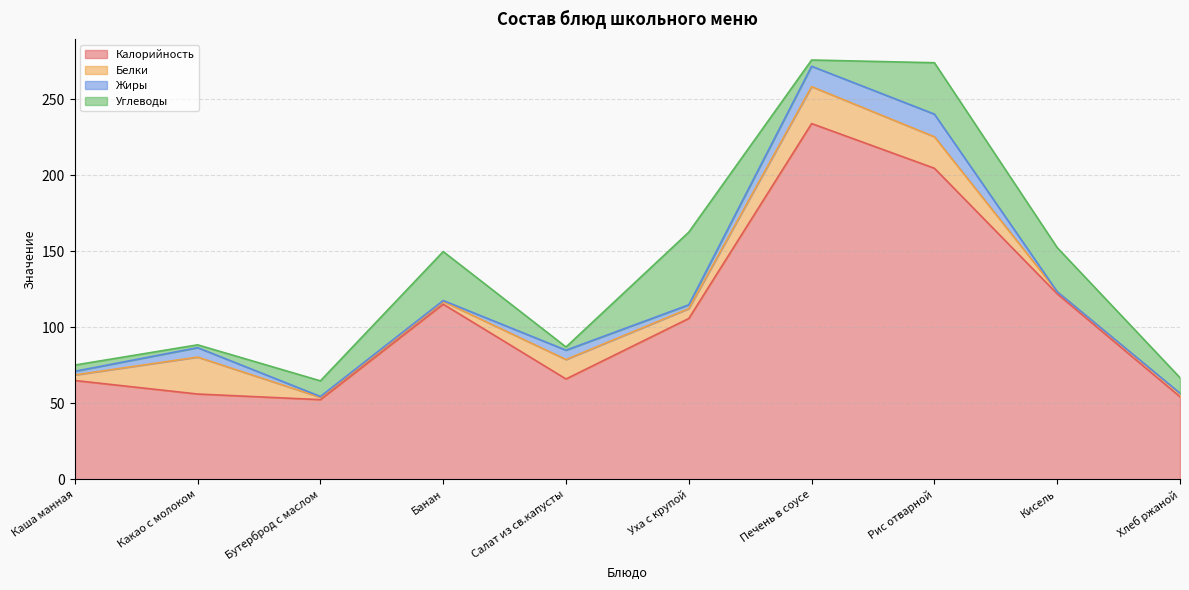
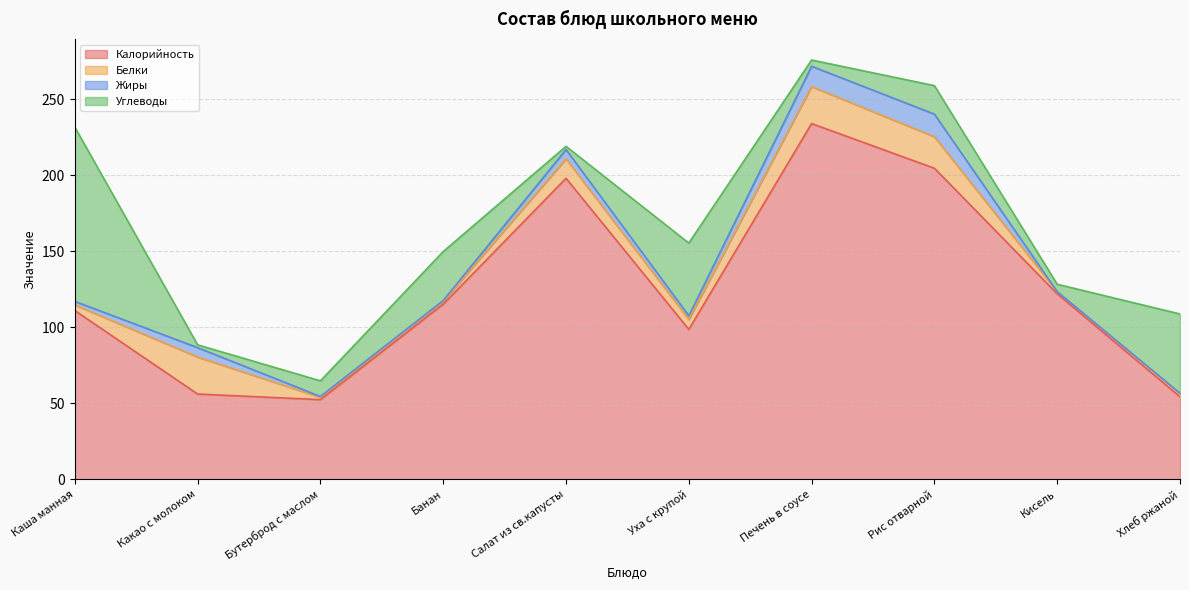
Калорийность, Каша манная: 65 -> 111
Углеводы, Каша манная: 4 -> 115
Калорийность, Салат из св.капусты: 66 -> 198
Калорийность, Уха с крупой: 106 -> 99
Углеводы, Рис отварной: 34 -> 19
Углеводы, Кисель: 29 -> 5
Углеводы, Хлеб ржаной: 10 -> 52
